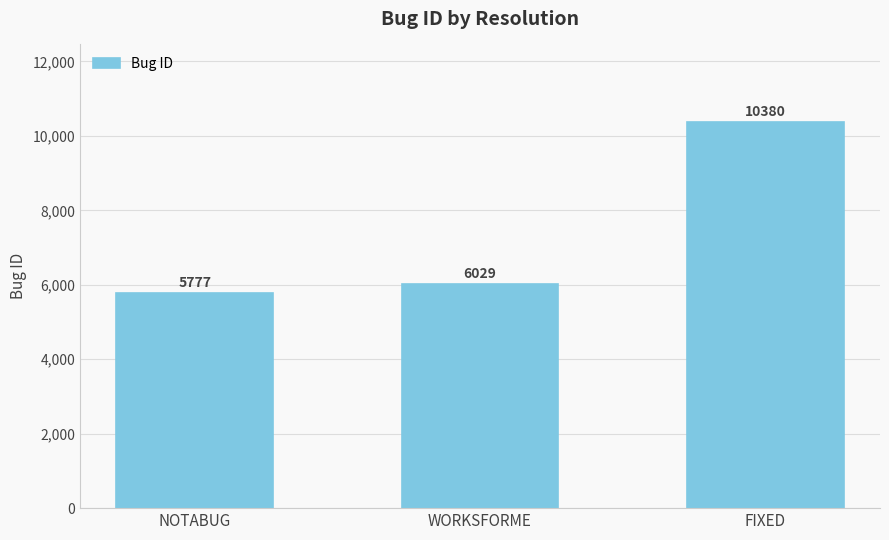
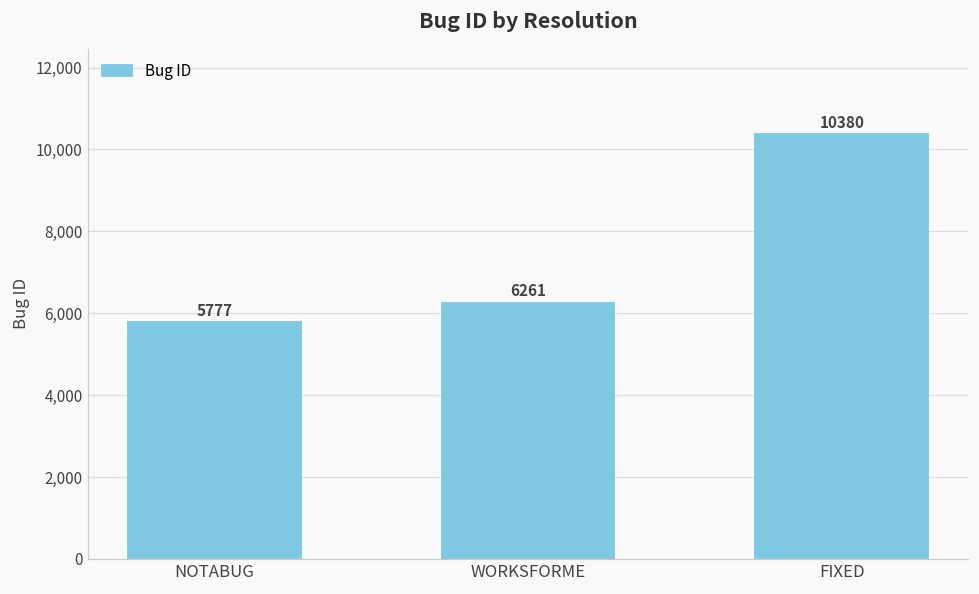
WORKSFORME: 6029 -> 6261
